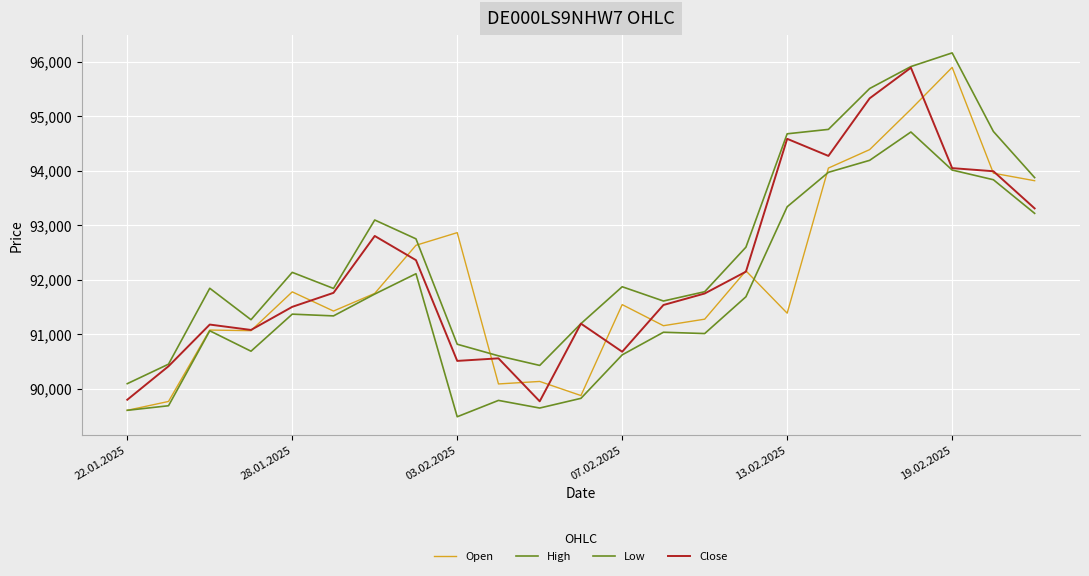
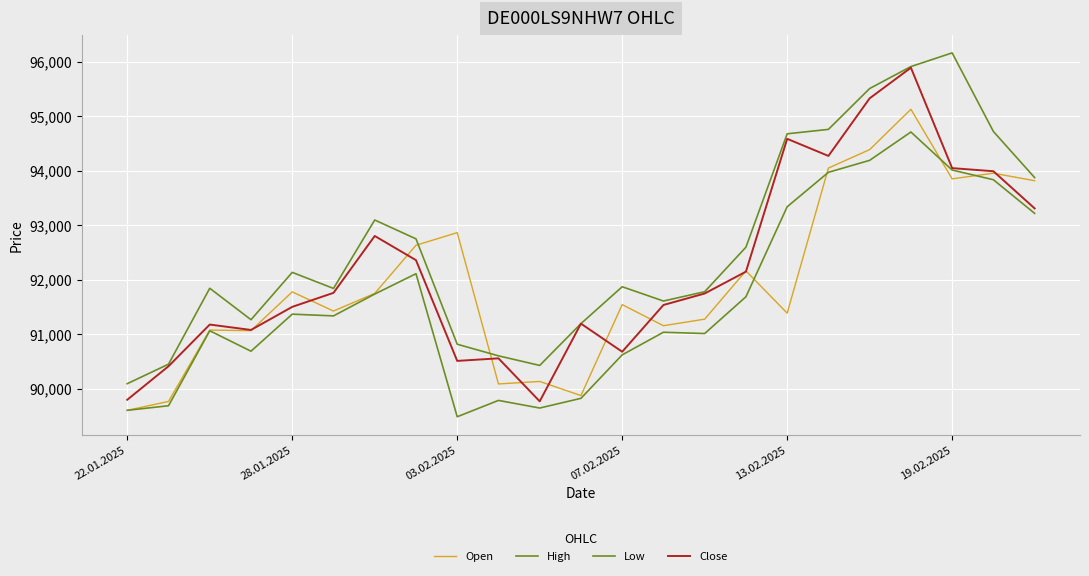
Open, 19.02.2025: 95,900 -> 93,900
